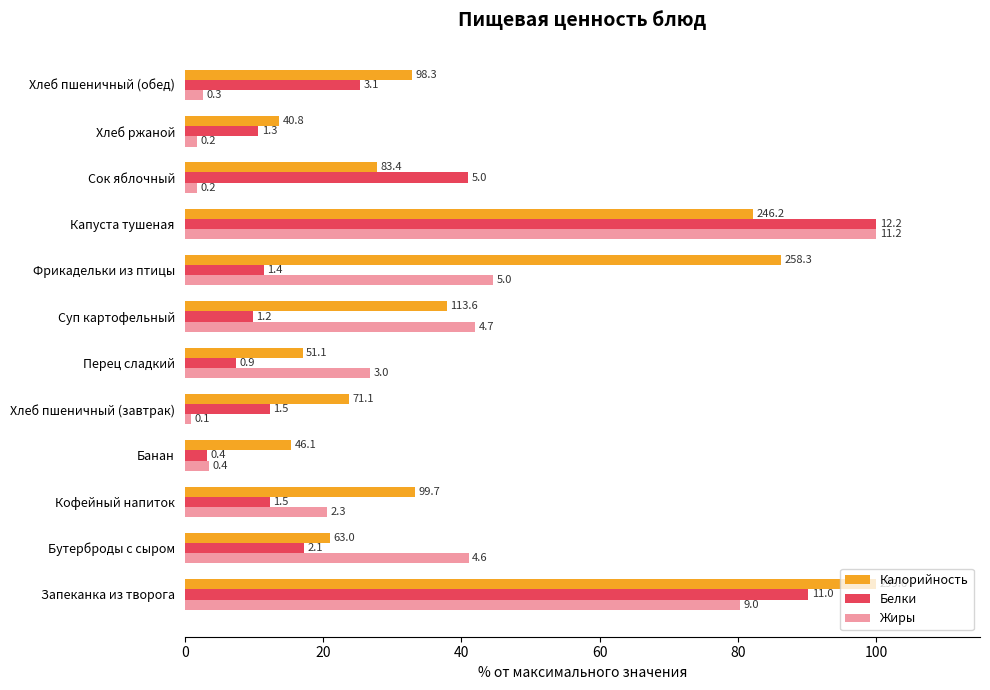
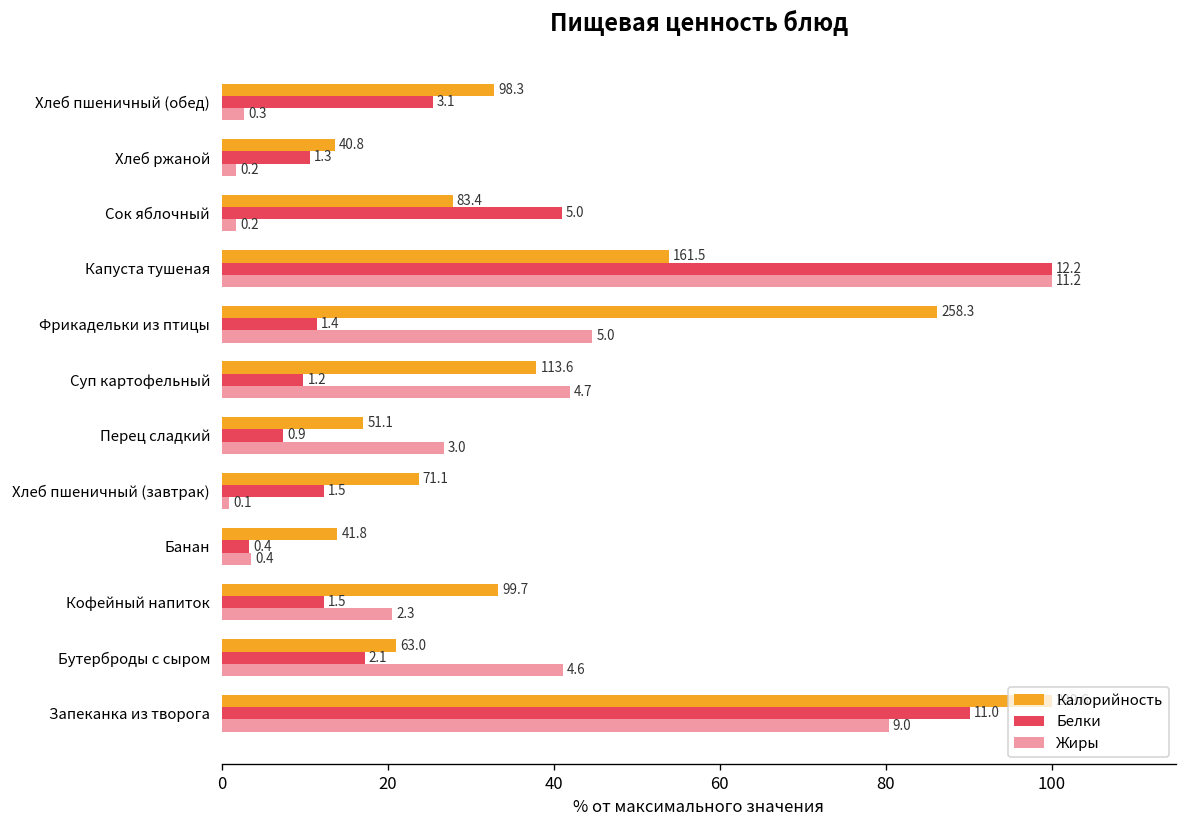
Калорийность, Капуста тушеная: 246.2 -> 161.5
Калорийность, Банан: 46.1 -> 41.8
